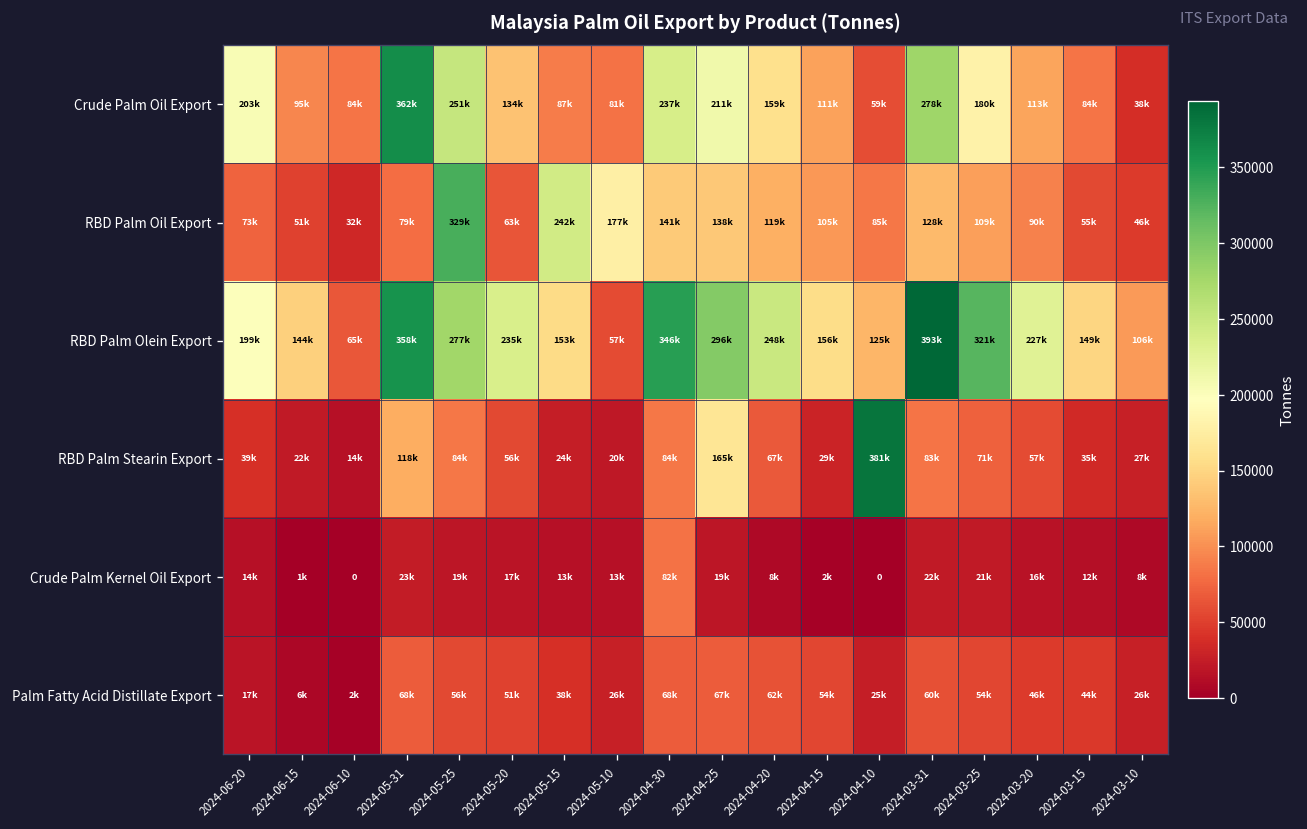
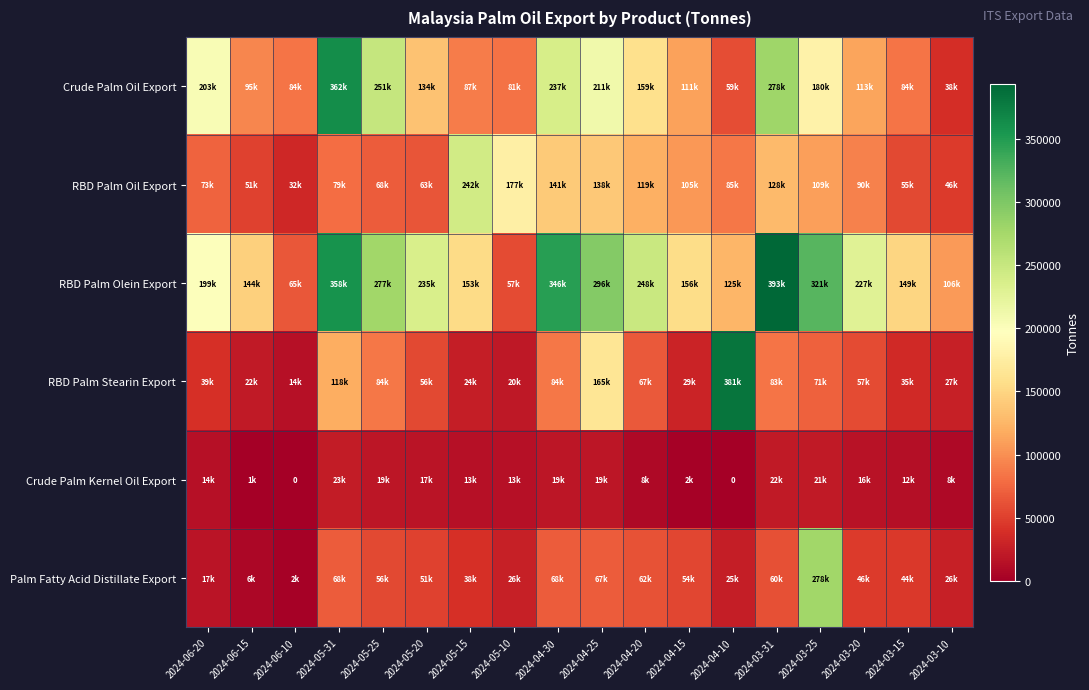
RBD Palm Oil Export, 2024-05-25: 329k -> 68k
Crude Palm Kernel Oil Export, 2024-04-30: 82k -> 19k
Palm Fatty Acid Distillate Export, 2024-03-25: 54k -> 278k
